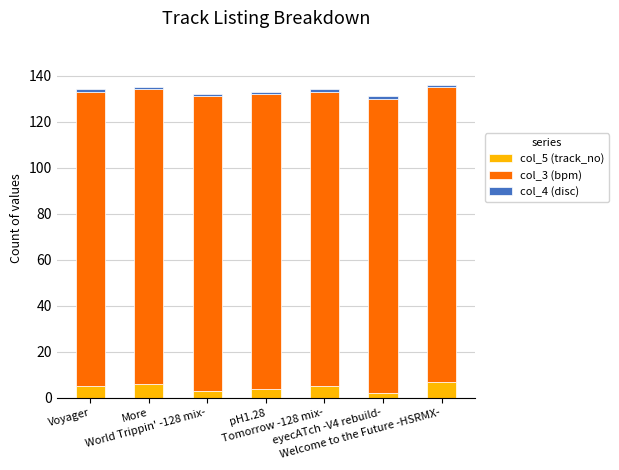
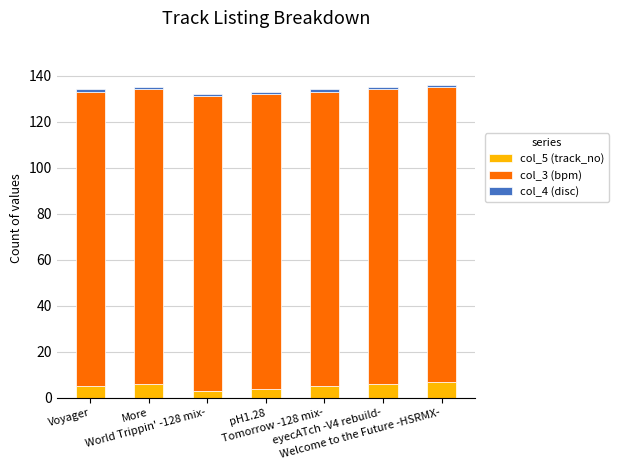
col_5 (track_no), eyecATch -V4 rebuild-: 2 -> 6
